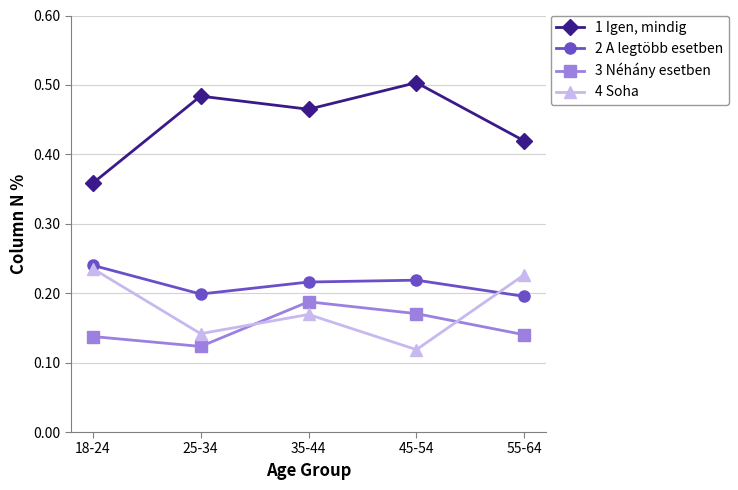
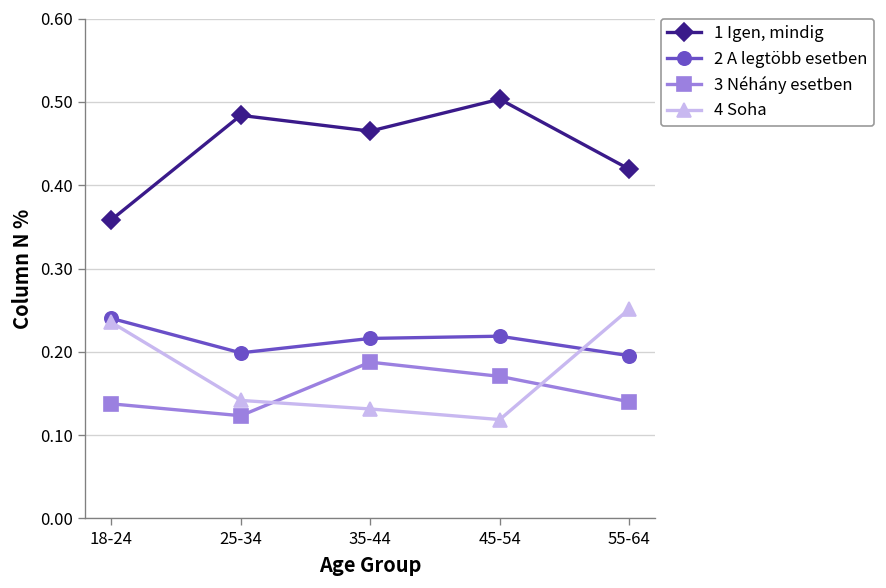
4 Soha, 35-44: 0.17 -> 0.13
4 Soha, 55-64: 0.23 -> 0.25
